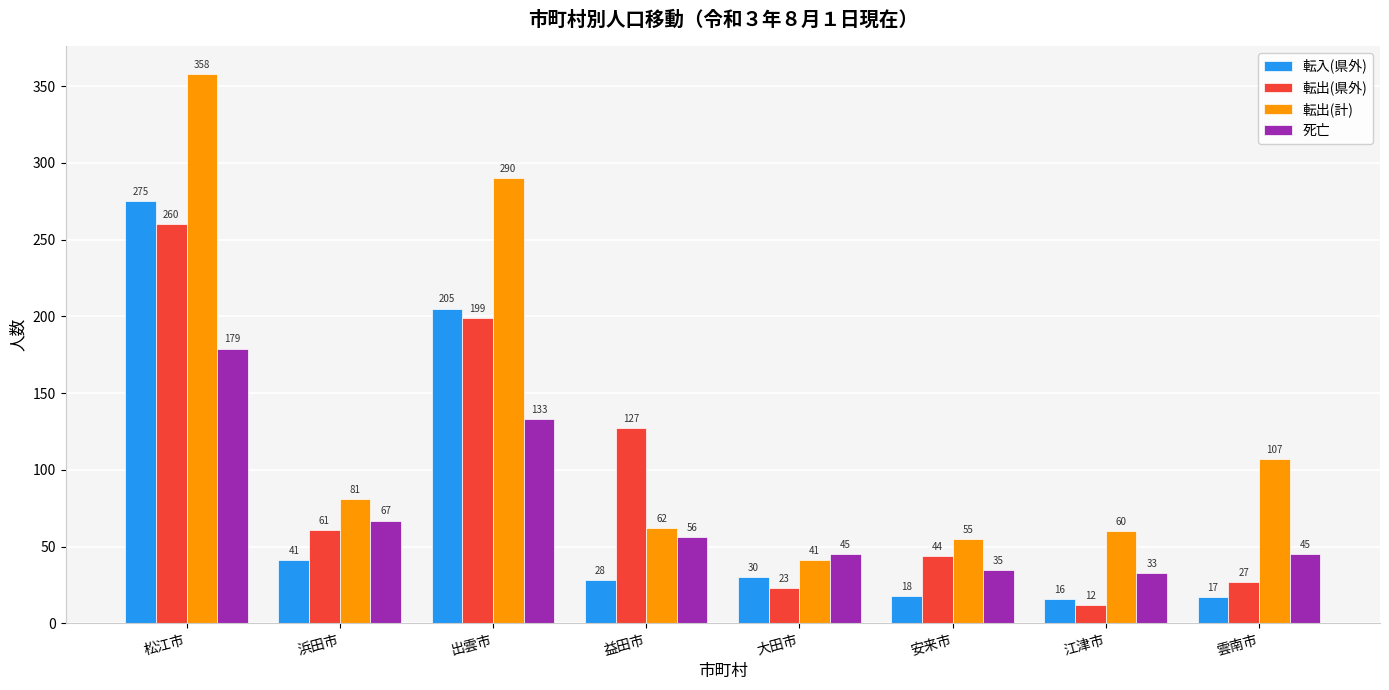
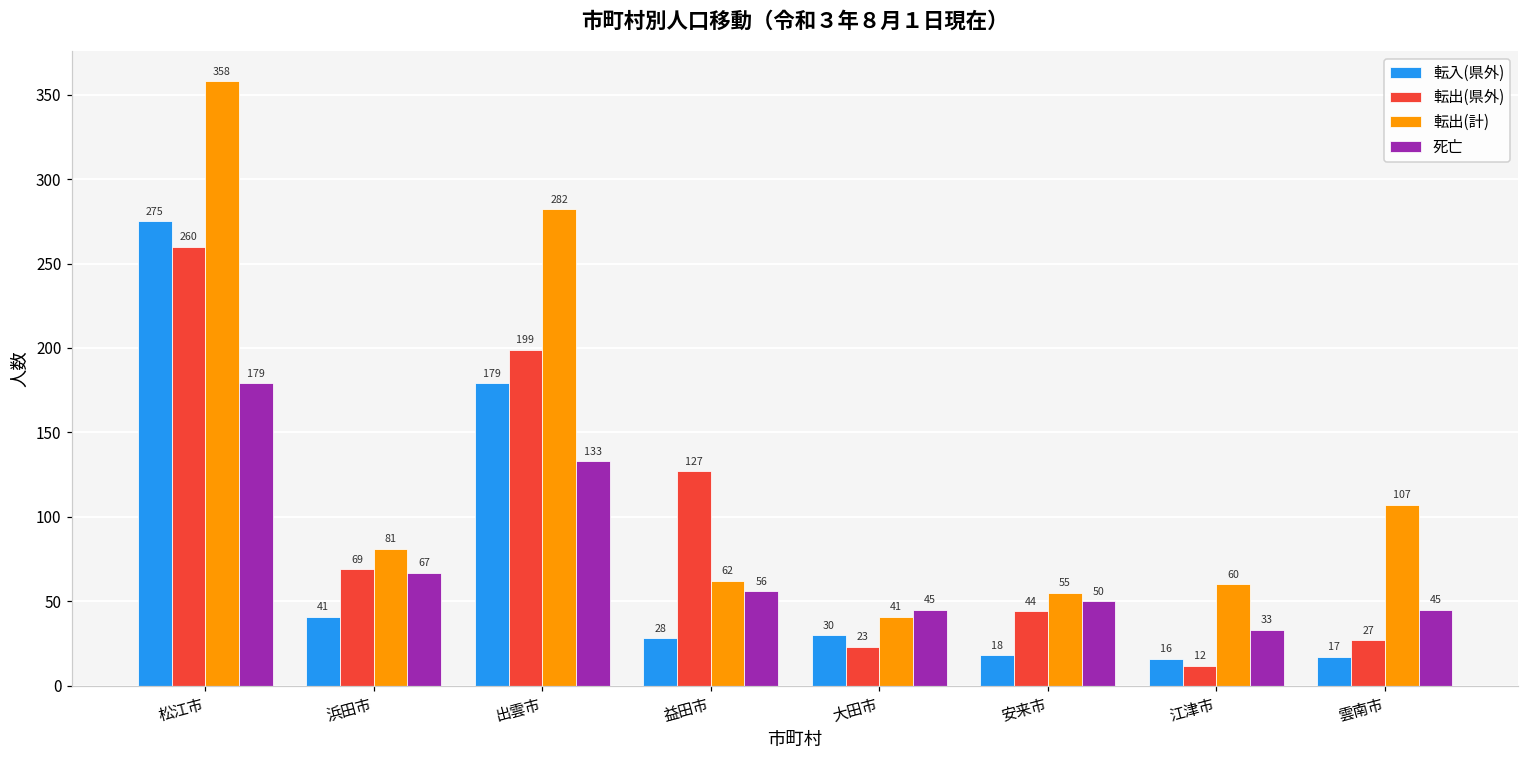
転出(県外), 浜田市: 61 -> 69
転入(県外), 出雲市: 205 -> 179
転出(計), 出雲市: 290 -> 282
死亡, 安来市: 35 -> 50
